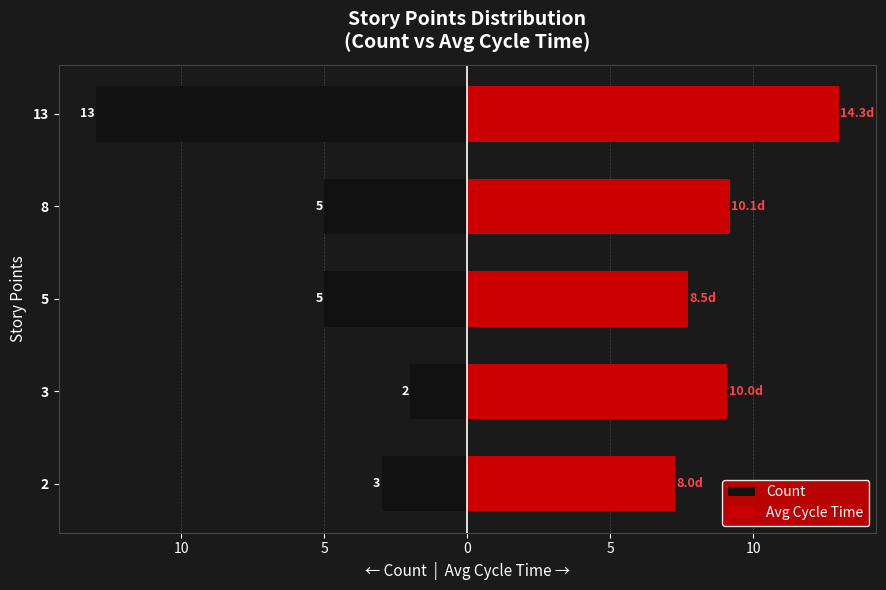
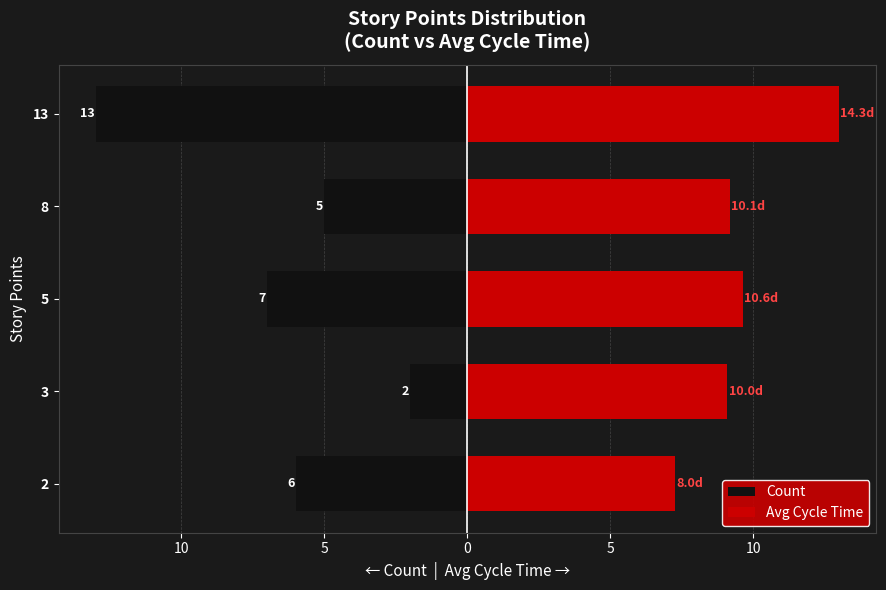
Count, 5: 5 -> 7
Avg Cycle Time, 5: 8.5d -> 10.6d
Count, 2: 3 -> 6
